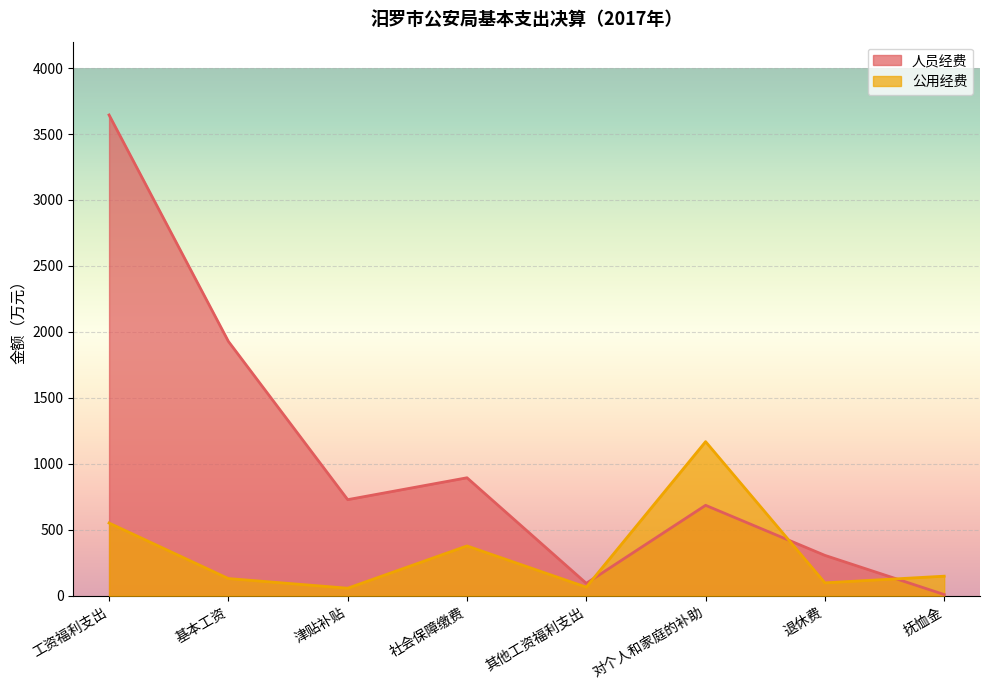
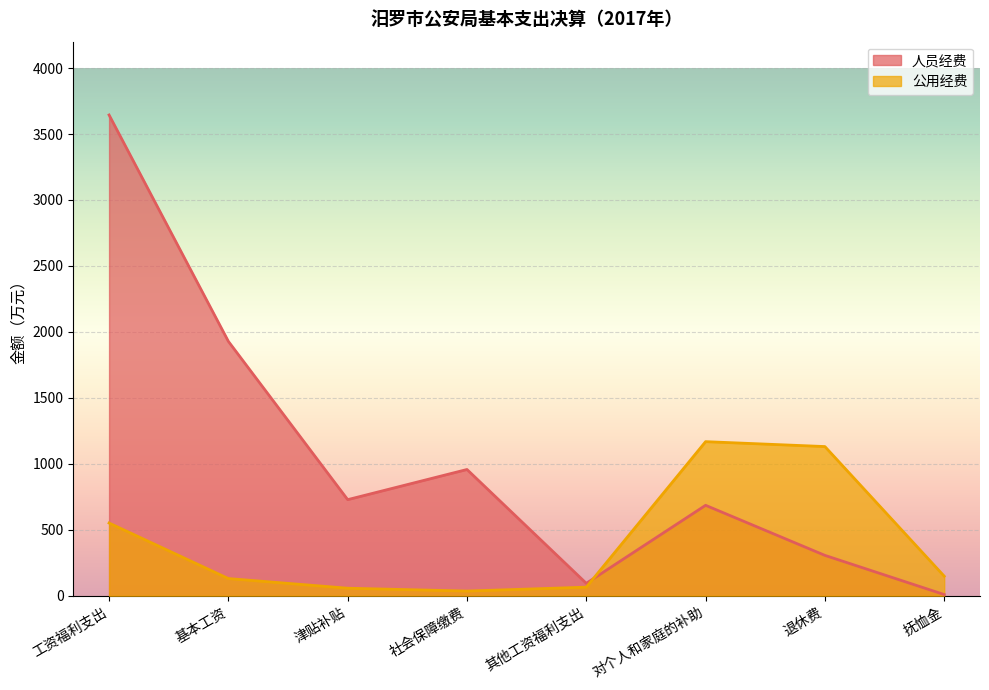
人员经费, 社会保障缴费: 890 -> 960
公用经费, 社会保障缴费: 380 -> 40
公用经费, 退休费: 100 -> 1130
